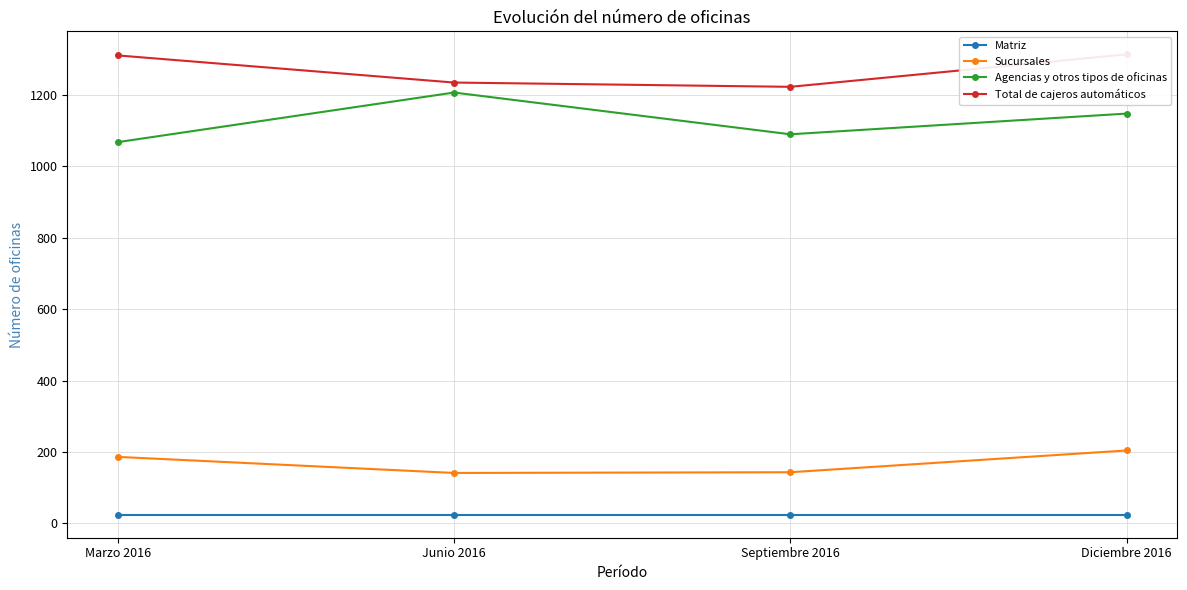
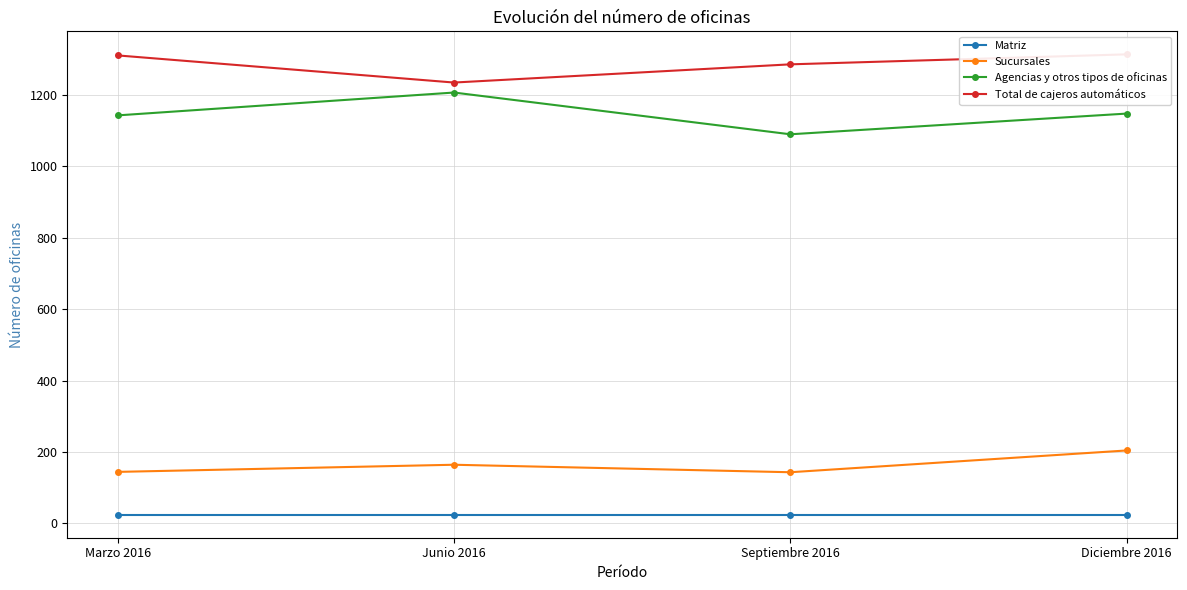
Sucursales, Marzo 2016: 190 -> 140
Agencias y otros tipos de oficinas, Marzo 2016: 1070 -> 1140
Sucursales, Junio 2016: 140 -> 160
Total de cajeros automáticos, Septiembre 2016: 1220 -> 1290
